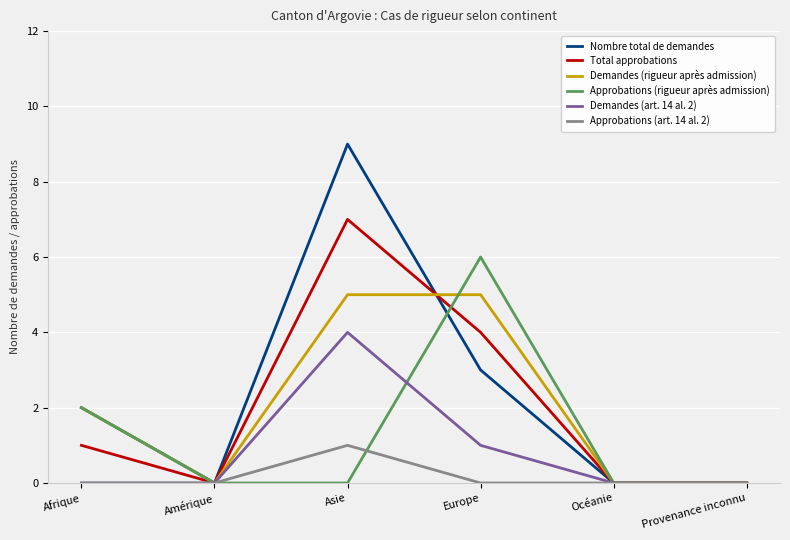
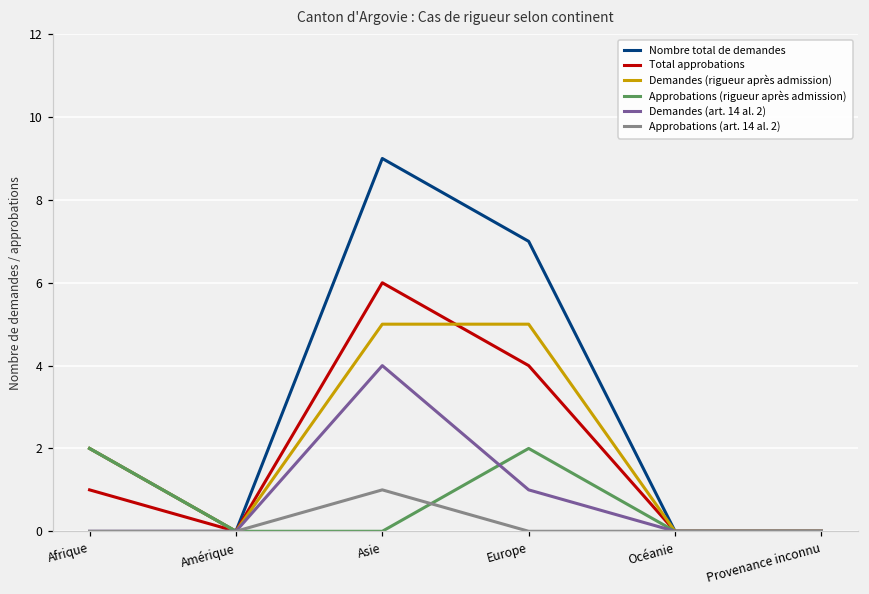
Total approbations, Asie: 7 -> 6
Nombre total de demandes, Europe: 3 -> 7
Approbations (rigueur après admission), Europe: 6 -> 2
